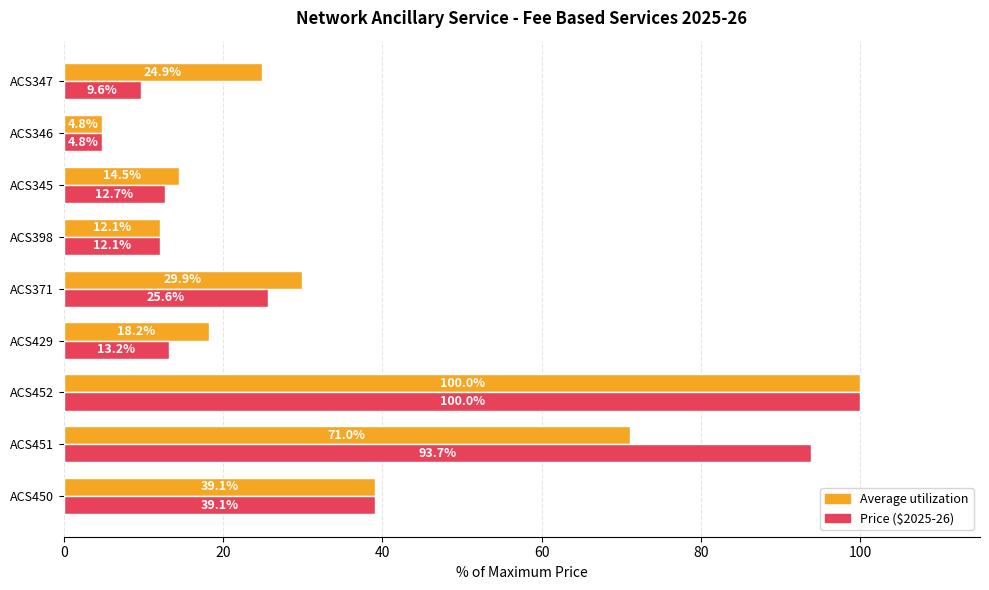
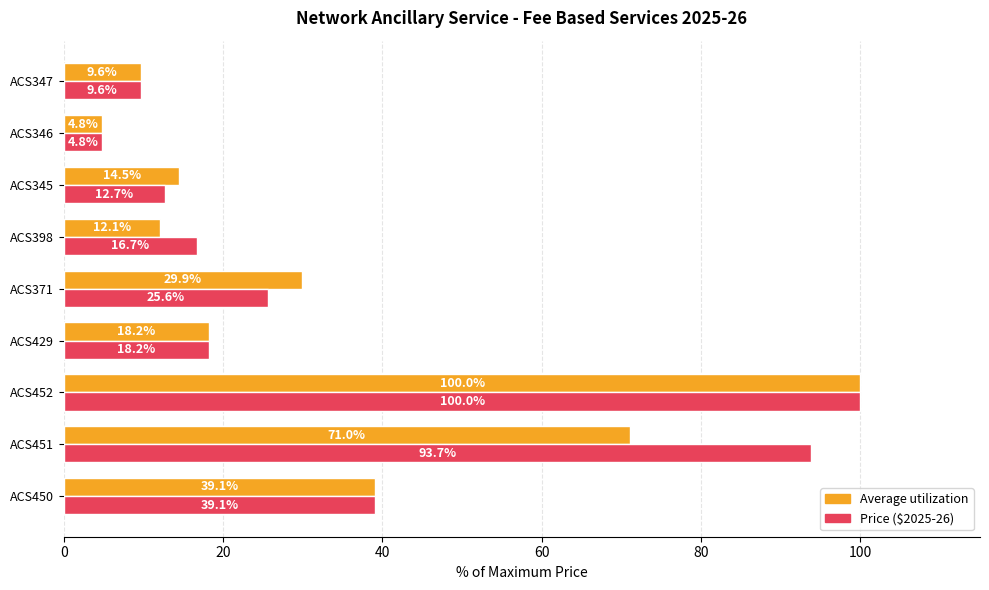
Average utilization, ACS347: 24.9% -> 9.6%
Price ($2025-26), ACS398: 12.1% -> 16.7%
Price ($2025-26), ACS429: 13.2% -> 18.2%
